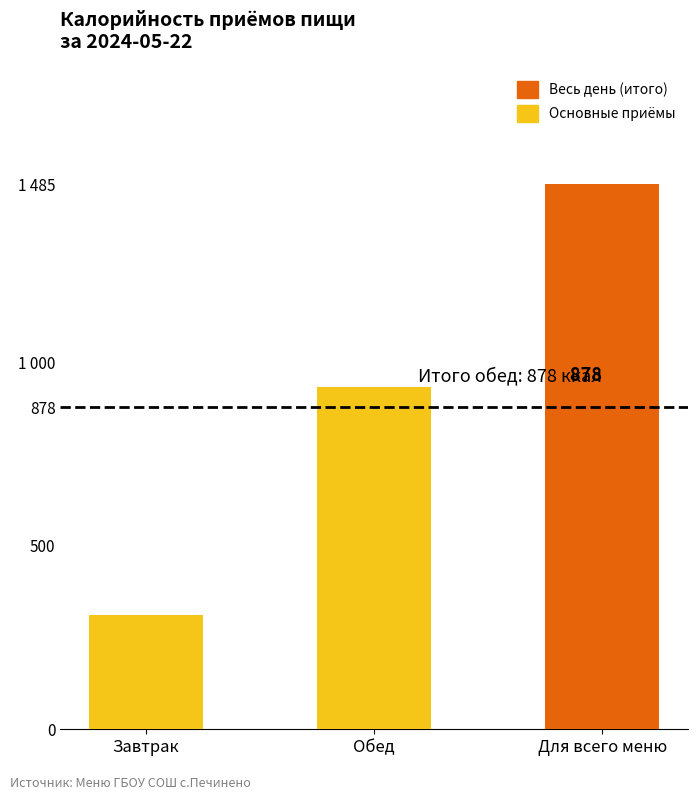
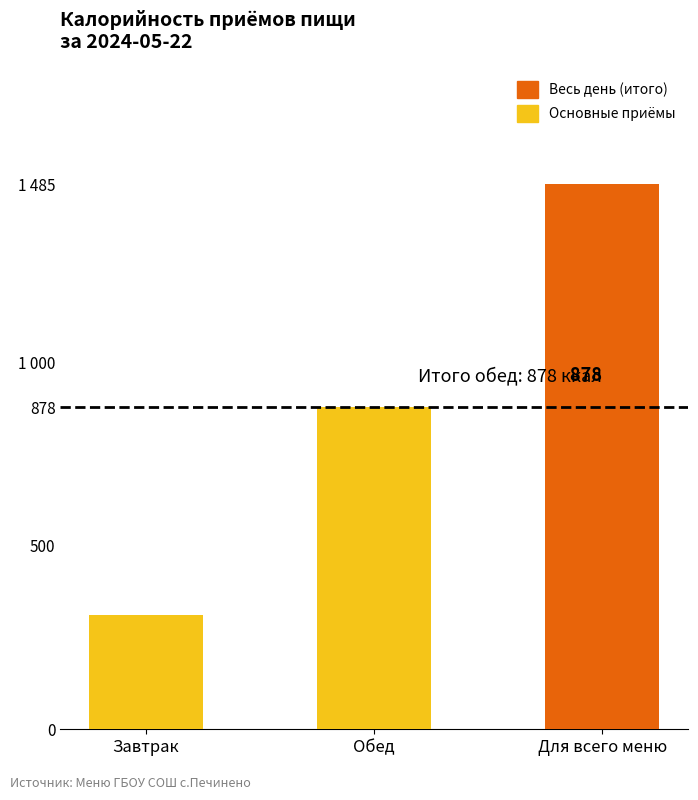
Обед: 930 -> 880
